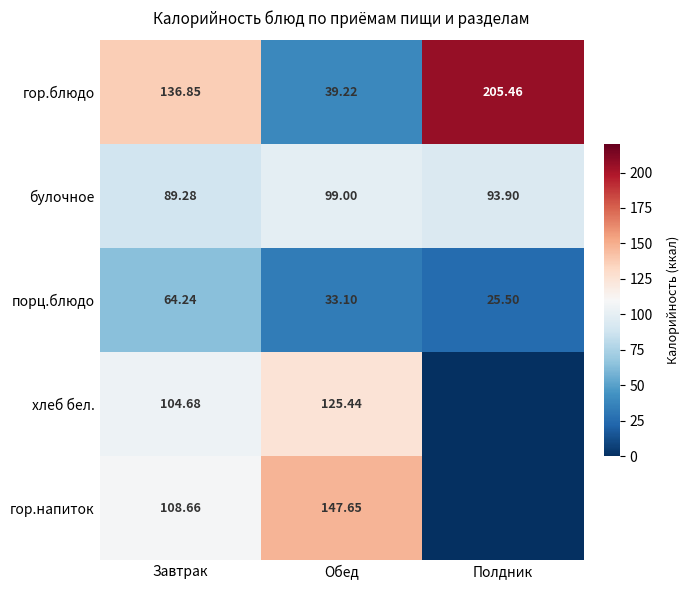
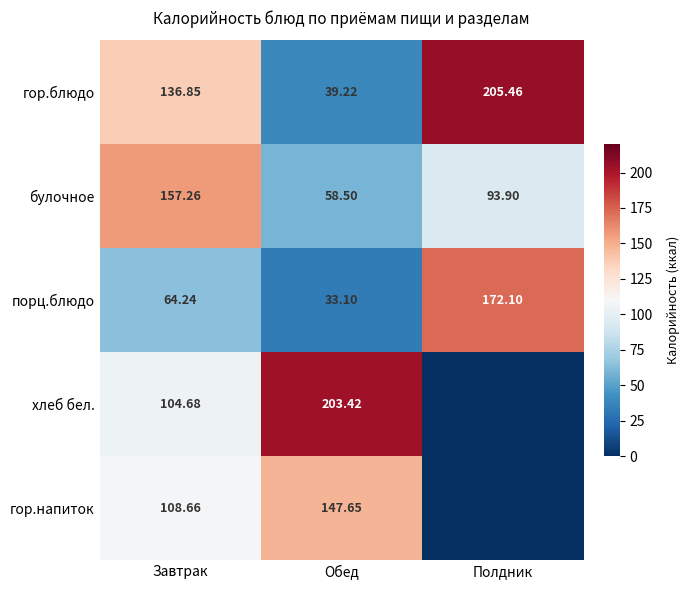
булочное, Завтрак: 89.28 -> 157.26
булочное, Обед: 99.00 -> 58.50
порц.блюдо, Полдник: 25.50 -> 172.10
хлеб бел., Обед: 125.44 -> 203.42
